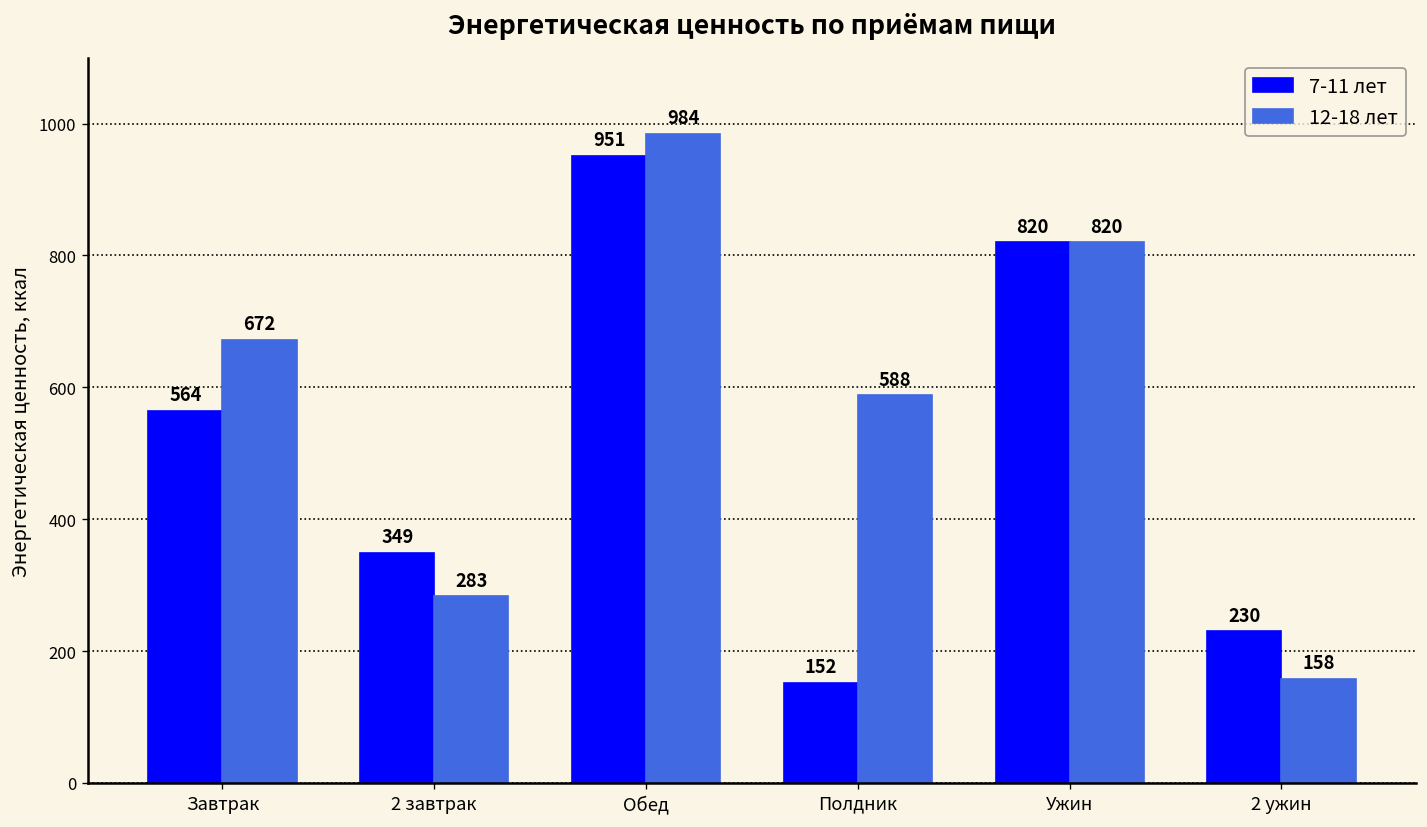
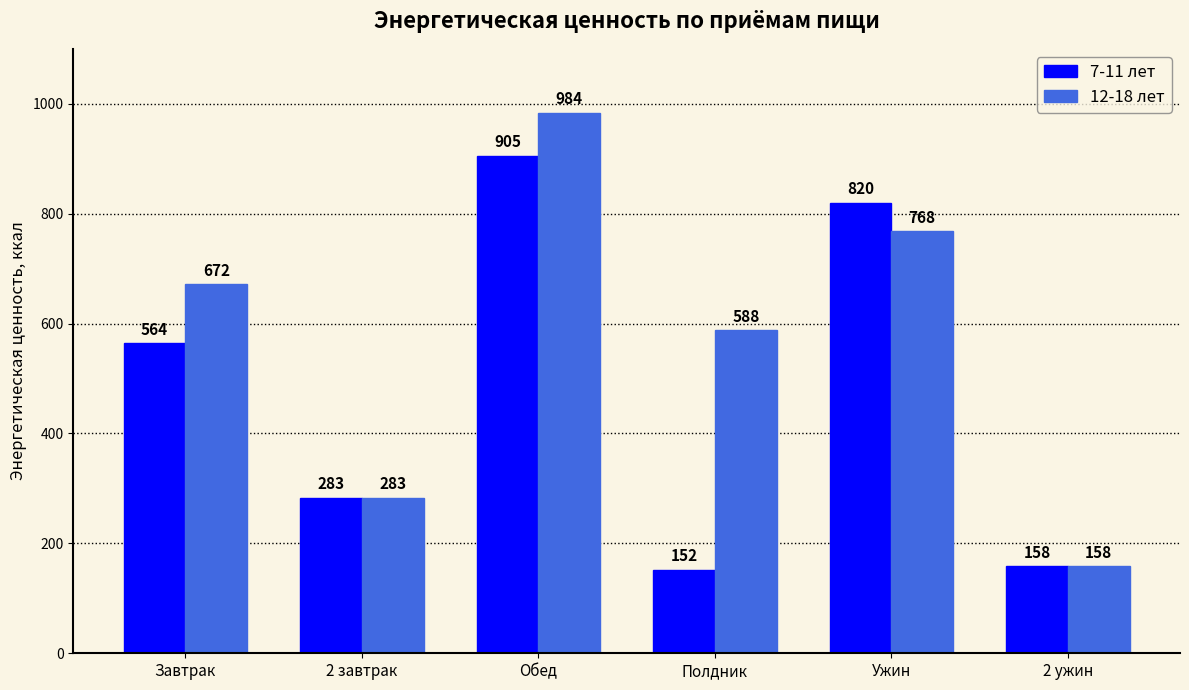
7-11 лет, 2 завтрак: 349 -> 283
7-11 лет, Обед: 951 -> 905
12-18 лет, Ужин: 820 -> 768
7-11 лет, 2 ужин: 230 -> 158
